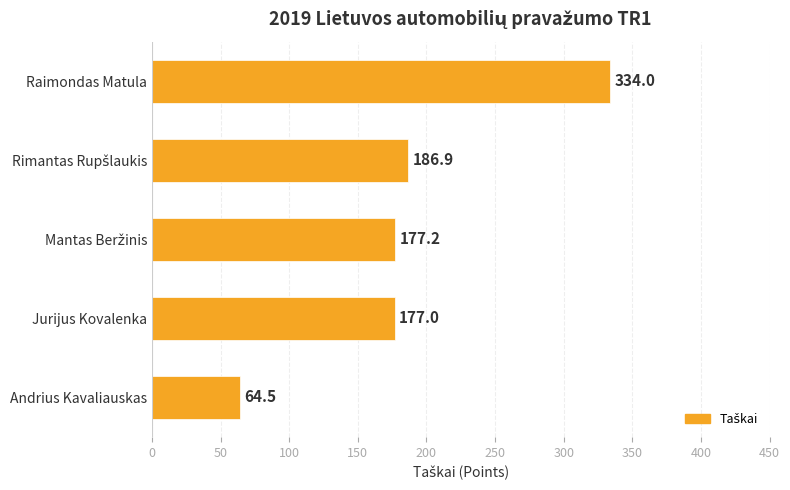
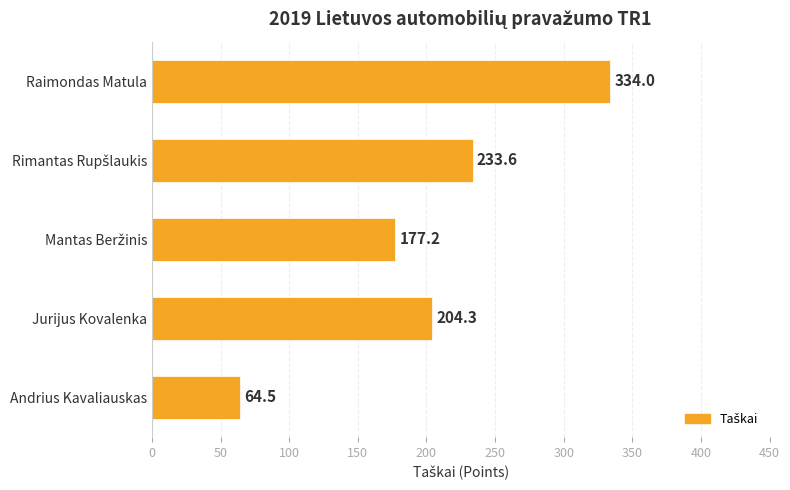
Rimantas Rupšlaukis: 186.9 -> 233.6
Jurijus Kovalenka: 177.0 -> 204.3
